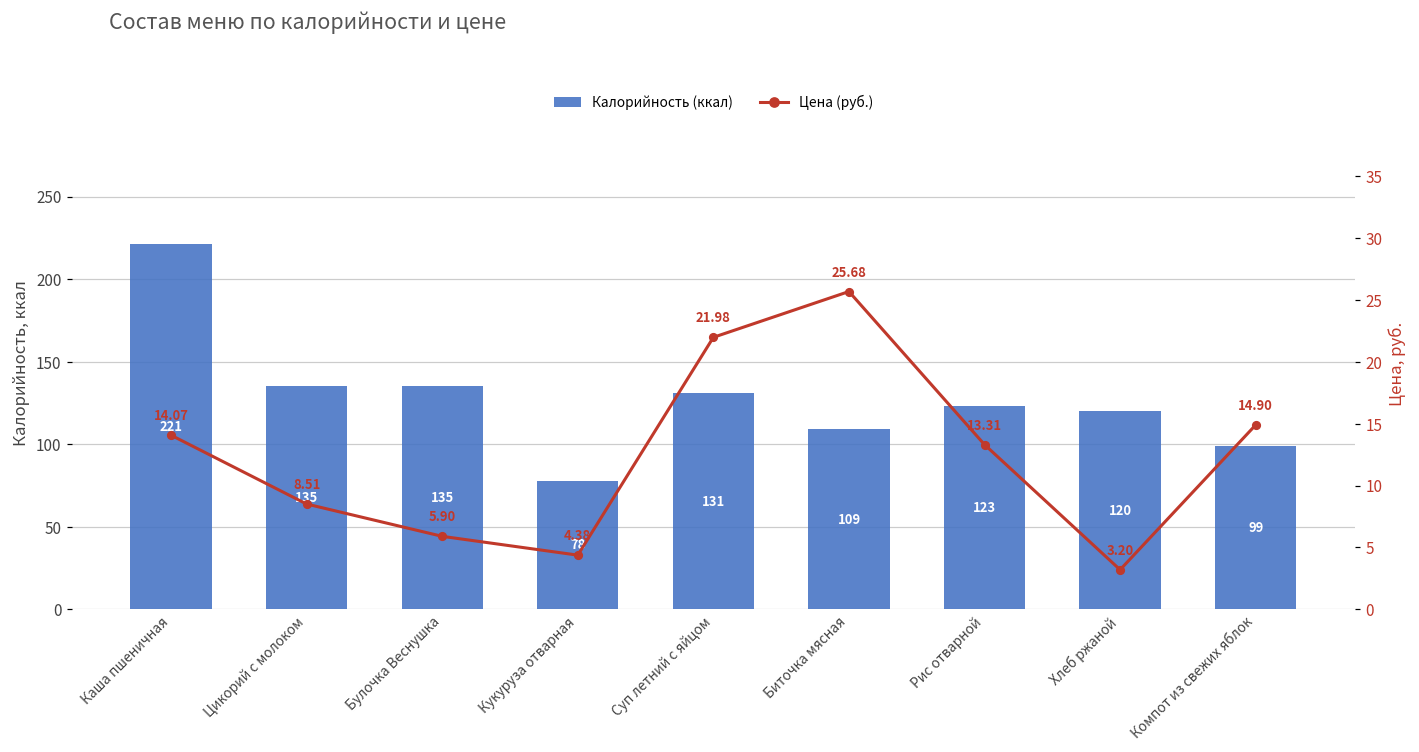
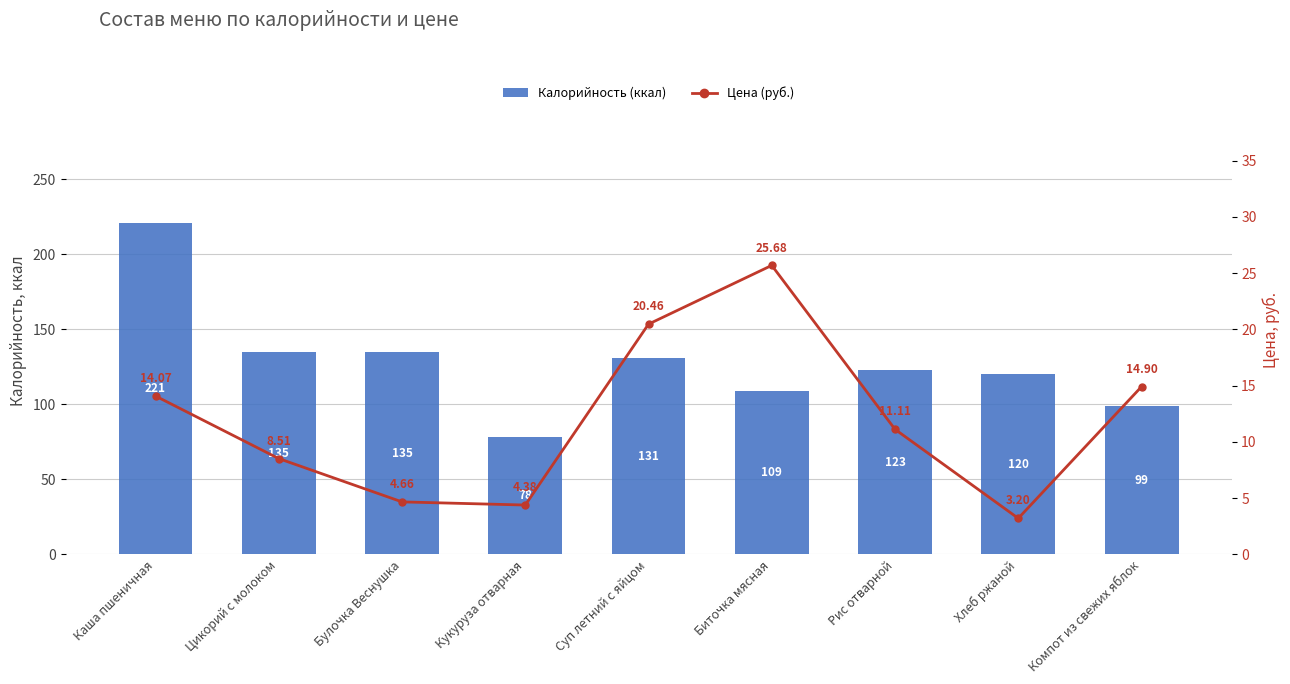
Цена (руб.), Булочка Веснушка: 5.90 -> 4.66
Цена (руб.), Суп летний с яйцом: 21.98 -> 20.46
Цена (руб.), Рис отварной: 13.31 -> 11.11
